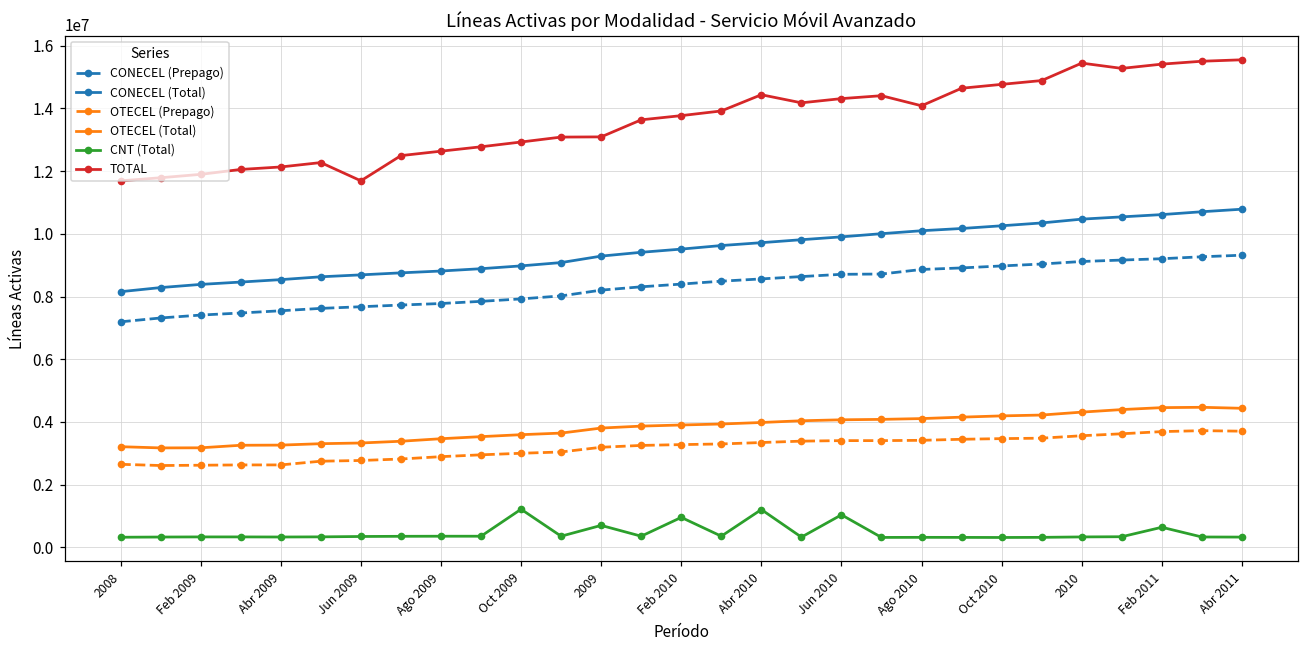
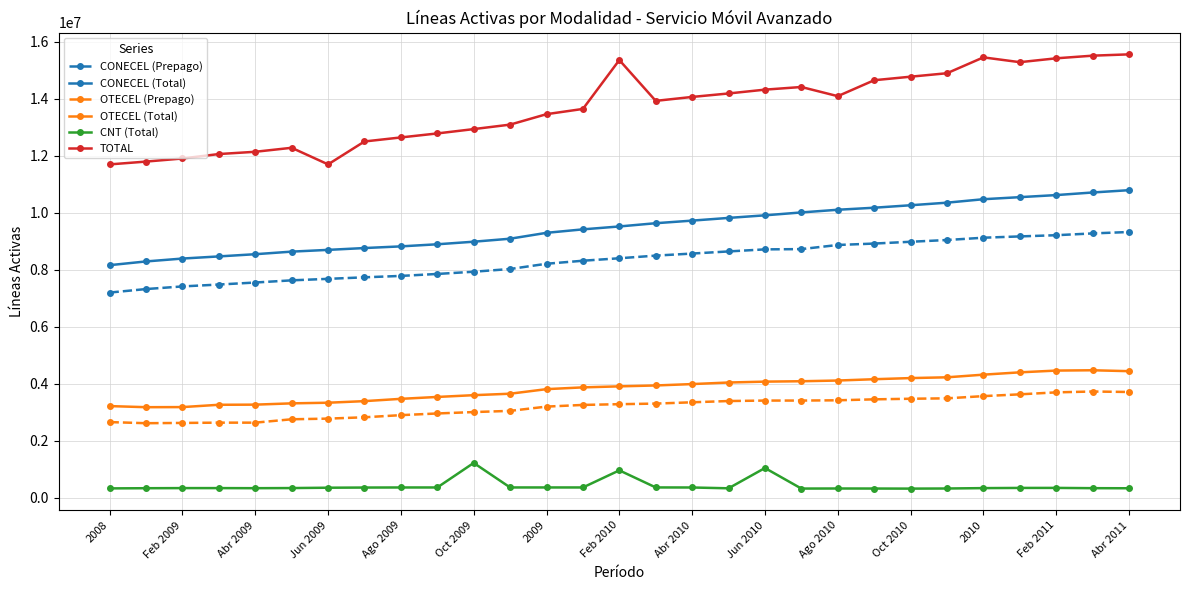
CNT (Total), 2009: 700000 -> 400000
TOTAL, 2009: 13100000 -> 13500000
TOTAL, Feb 2010: 13800000 -> 15400000
CNT (Total), Abr 2010: 1200000 -> 400000
TOTAL, Abr 2010: 14400000 -> 14100000
CNT (Total), Feb 2011: 600000 -> 300000
